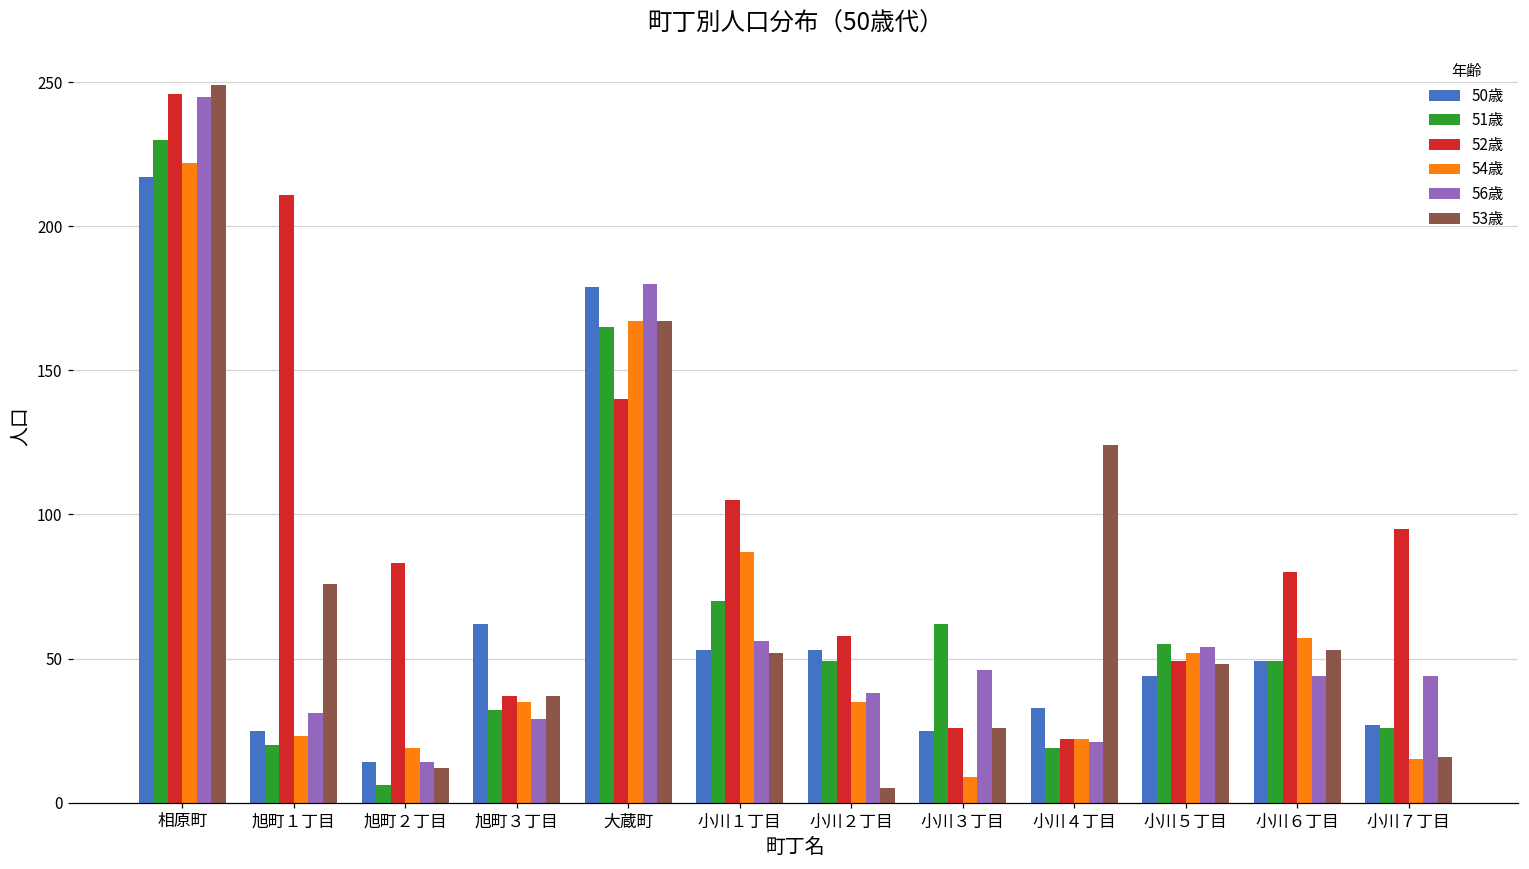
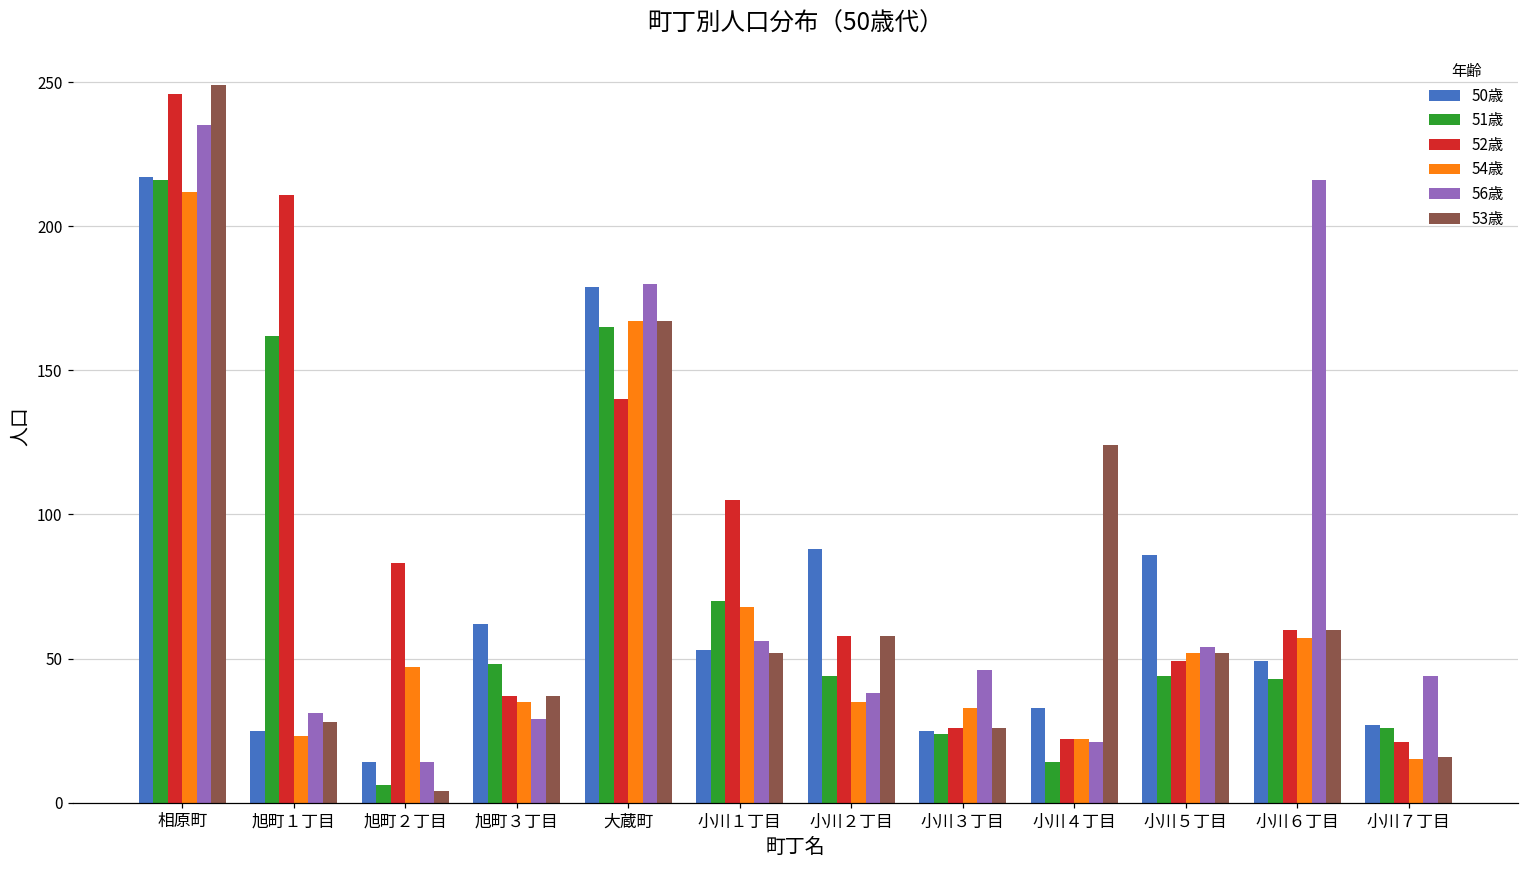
51歳, 相原町: 230 -> 216
54歳, 相原町: 222 -> 212
56歳, 相原町: 245 -> 235
51歳, 旭町１丁目: 20 -> 162
53歳, 旭町１丁目: 76 -> 28
54歳, 旭町２丁目: 19 -> 47
53歳, 旭町２丁目: 12 -> 4
51歳, 旭町３丁目: 32 -> 48
54歳, 小川１丁目: 87 -> 68
50歳, 小川２丁目: 53 -> 88
51歳, 小川２丁目: 49 -> 44
53歳, 小川２丁目: 5 -> 58
51歳, 小川３丁目: 62 -> 24
54歳, 小川３丁目: 9 -> 33
51歳, 小川４丁目: 19 -> 14
50歳, 小川５丁目: 44 -> 86
51歳, 小川５丁目: 55 -> 44
53歳, 小川５丁目: 48 -> 52
51歳, 小川６丁目: 49 -> 43
52歳, 小川６丁目: 80 -> 60
56歳, 小川６丁目: 44 -> 216
53歳, 小川６丁目: 53 -> 60
52歳, 小川７丁目: 95 -> 21
